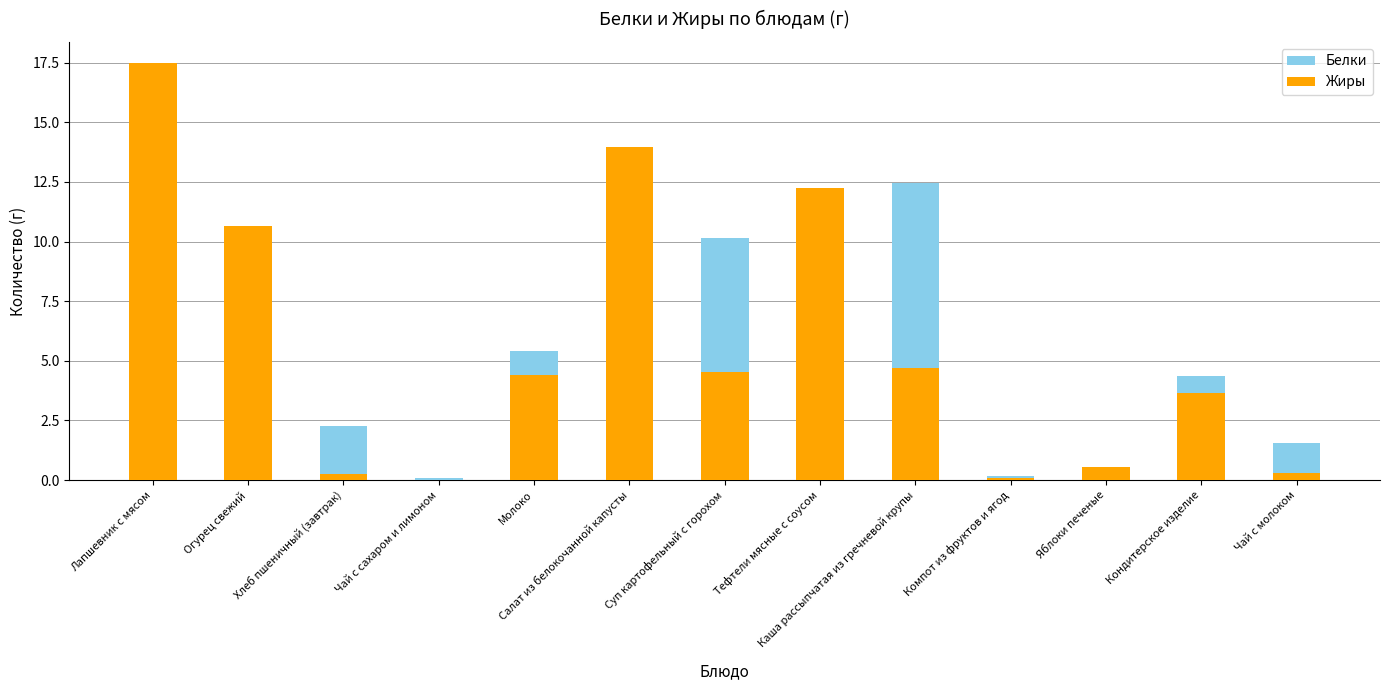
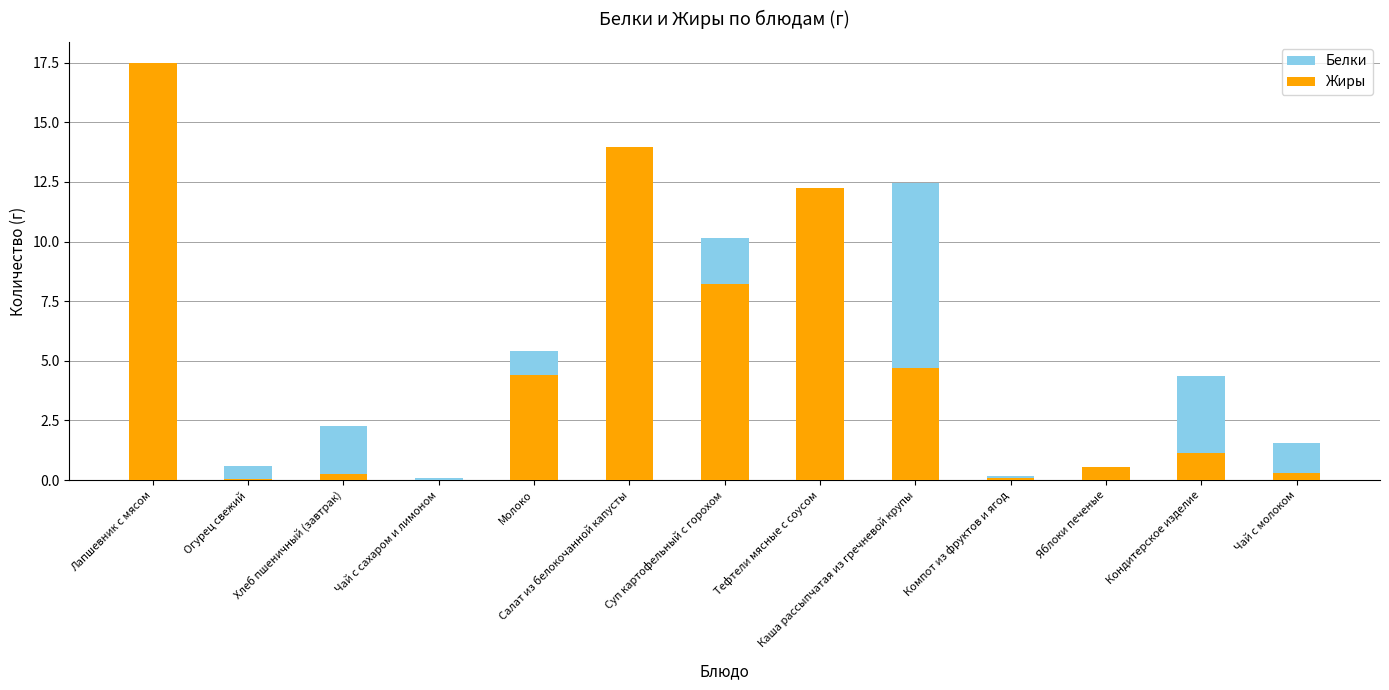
Жиры, Огурец свежий: 10.7 -> 0.0
Жиры, Суп картофельный с горохом: 4.5 -> 8.2
Жиры, Кондитерское изделие: 3.7 -> 1.2
